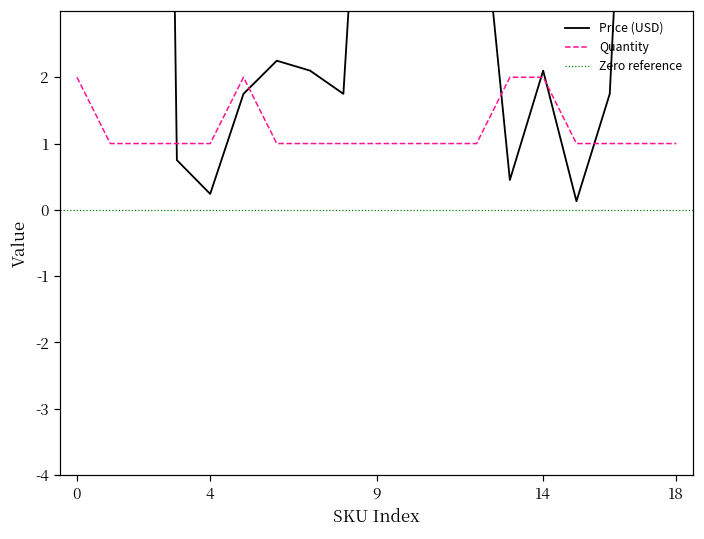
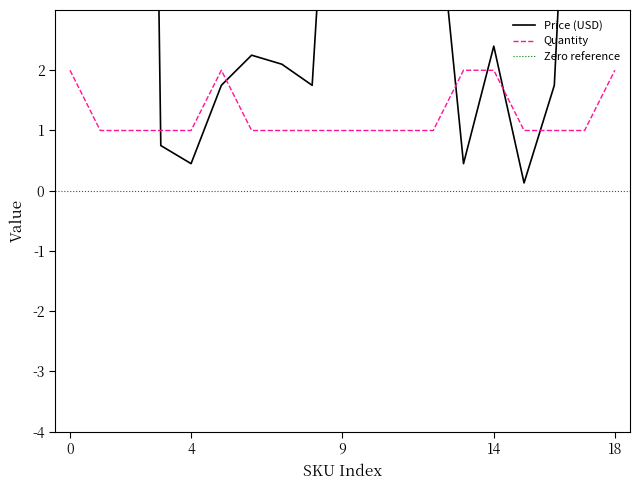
Price (USD), 4: 0.2 -> 0.5
Price (USD), 14: 2.1 -> 2.4
Quantity, 18: 1 -> 2
